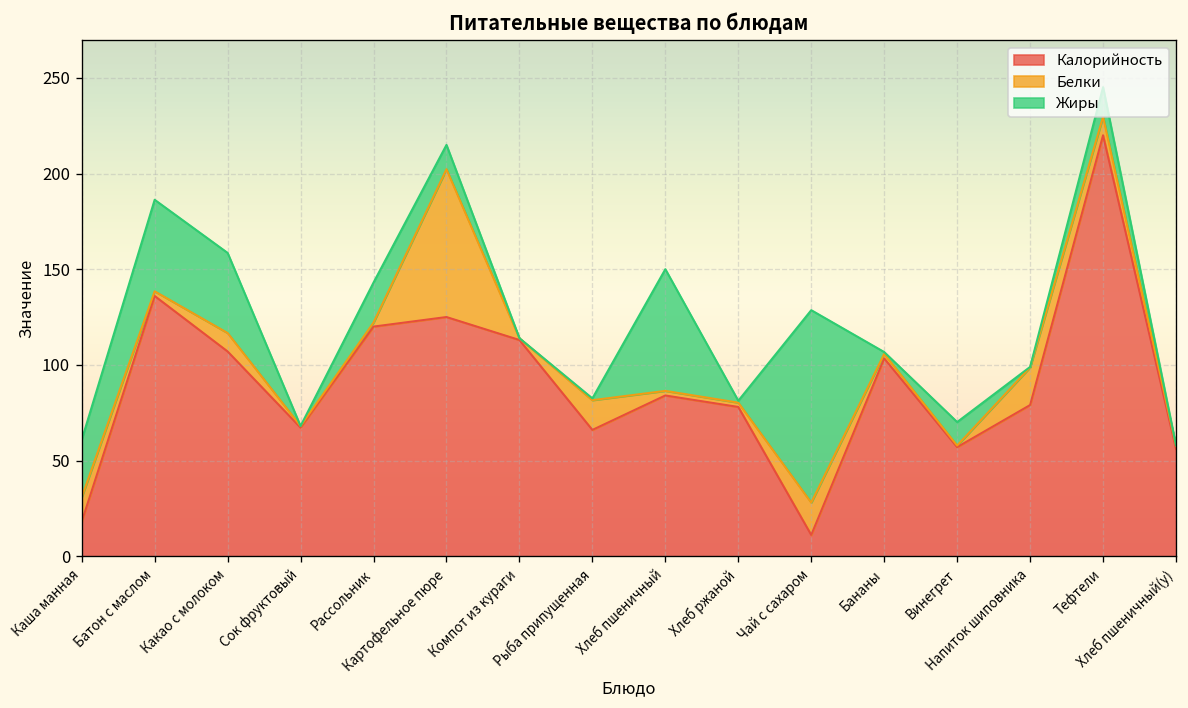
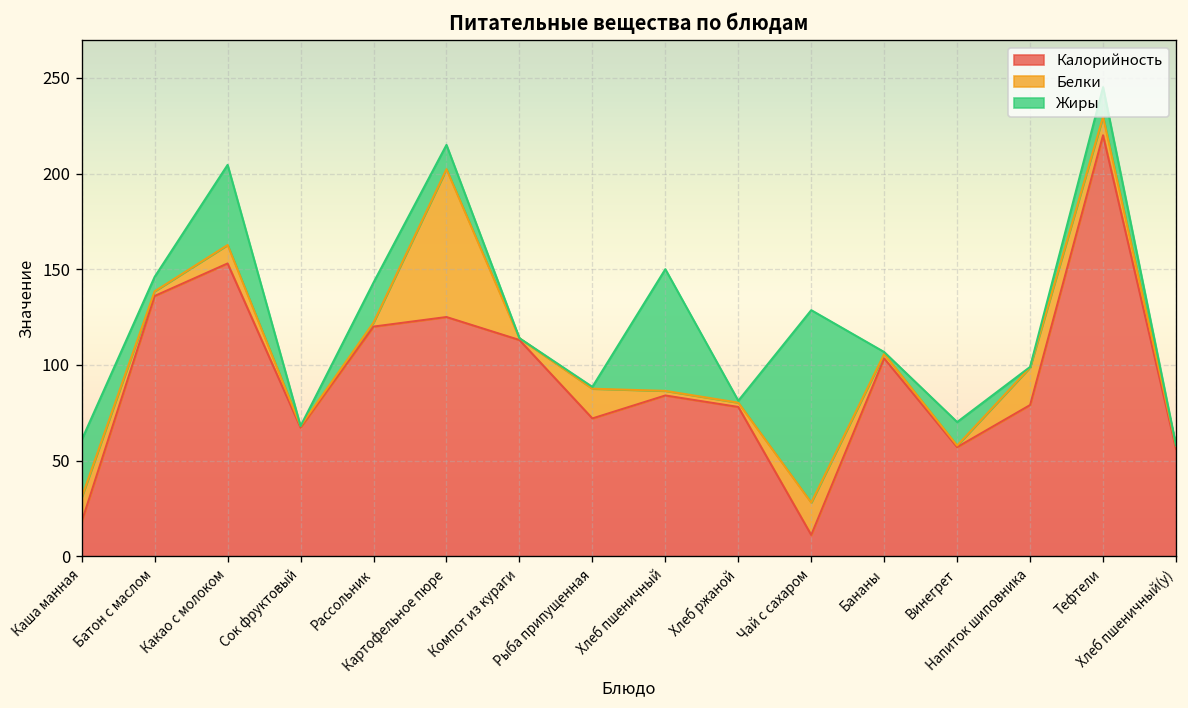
Жиры, Батон с маслом: 48 -> 8
Калорийность, Какао с молоком: 107 -> 153
Калорийность, Рыба припущенная: 66 -> 72
